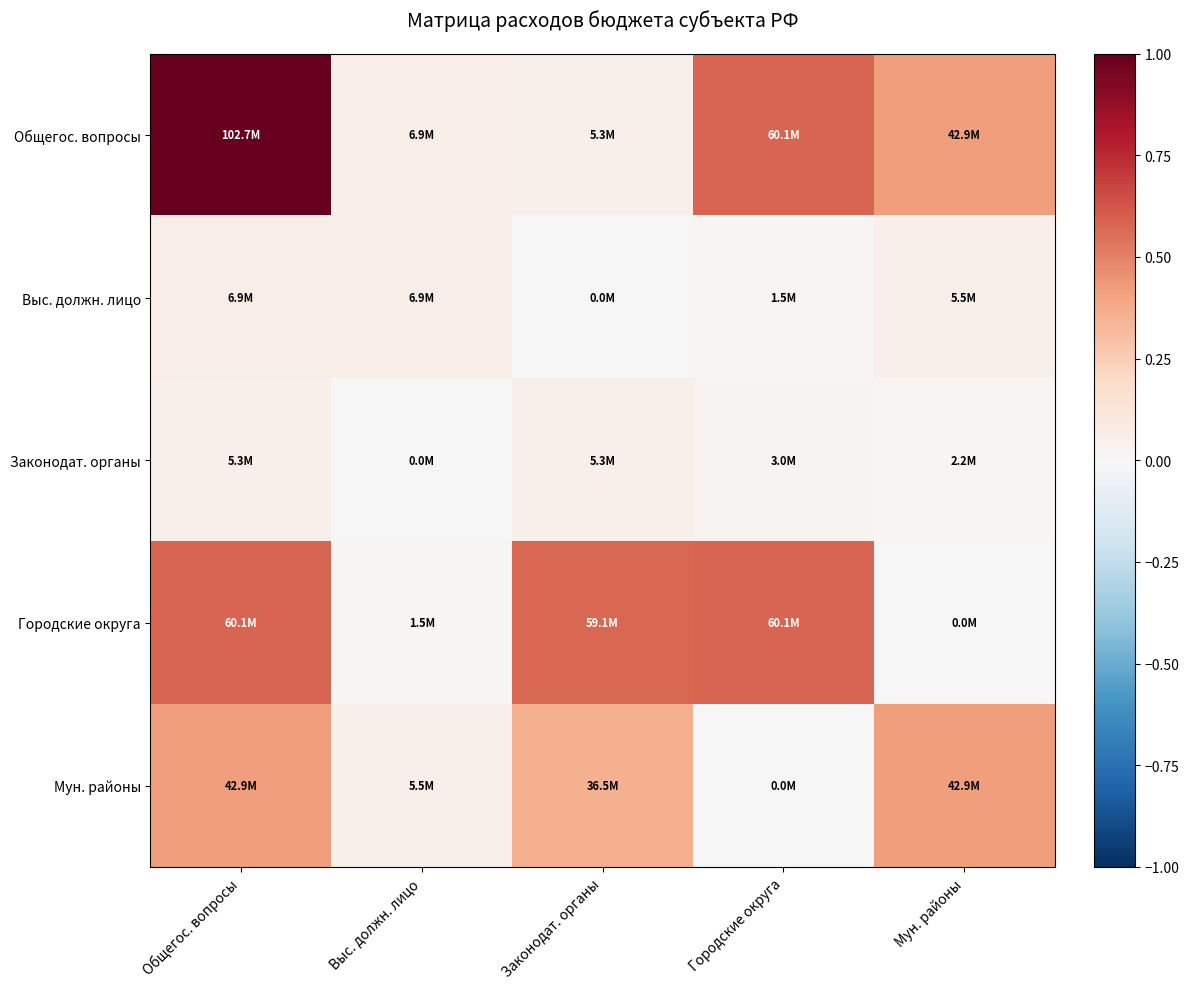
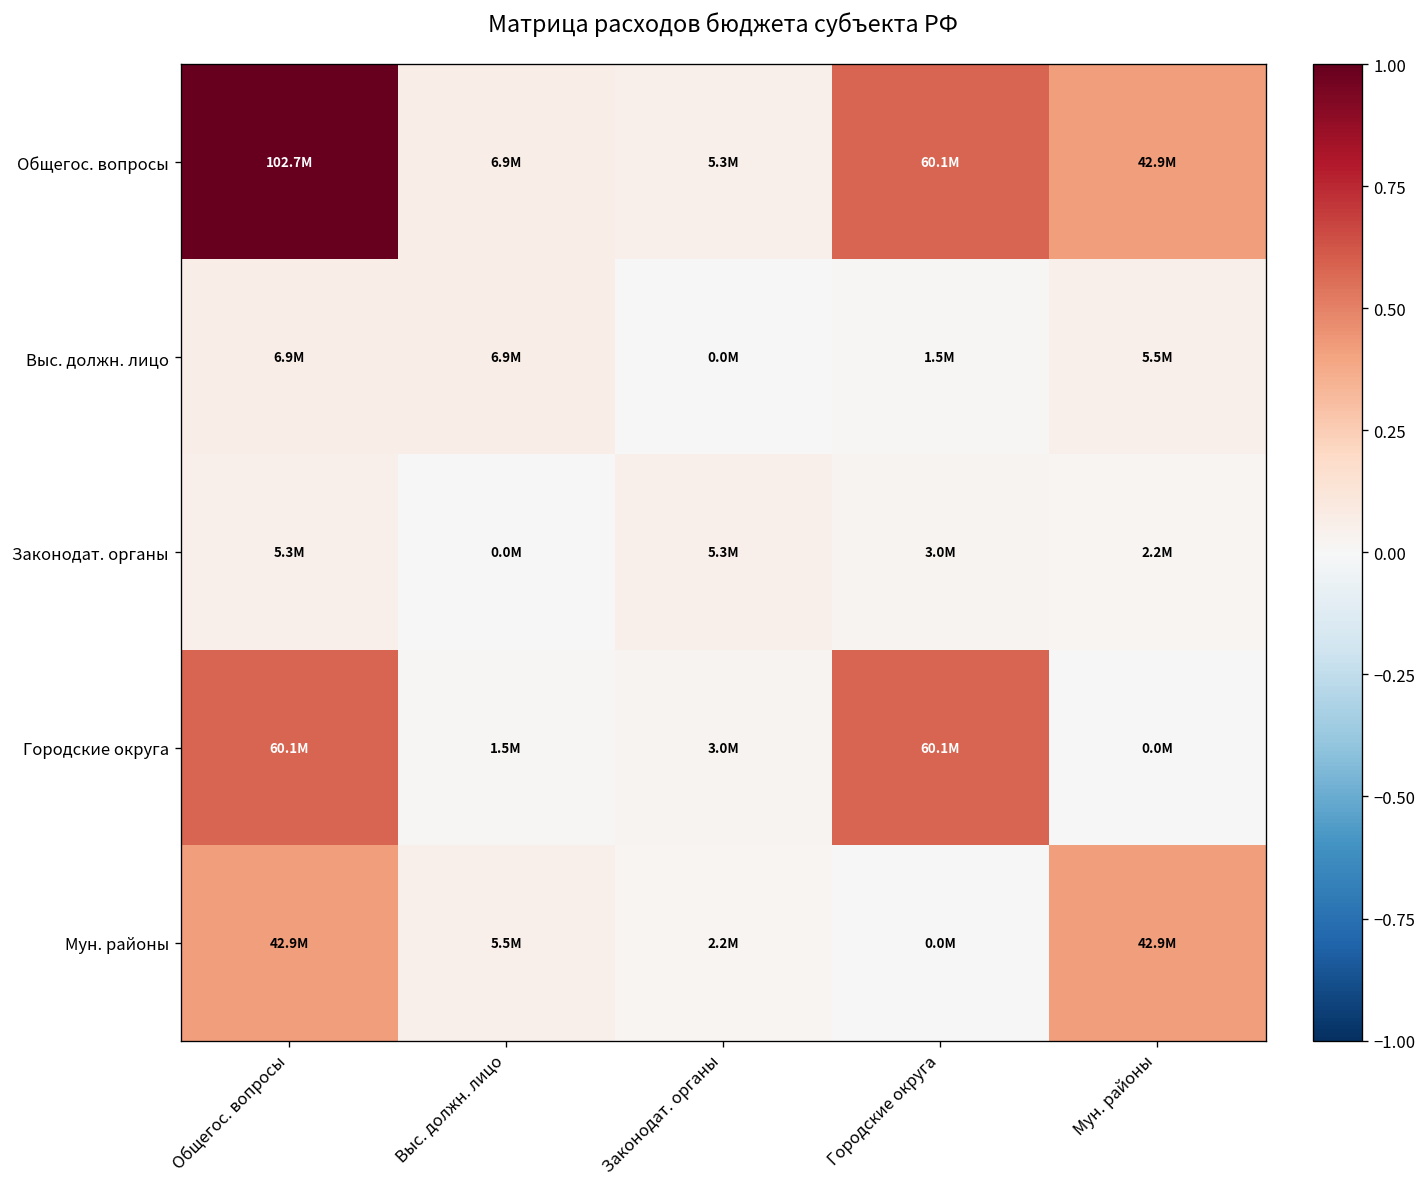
Городские округа, Законодат. органы: 59.1M -> 3.0M
Мун. районы, Законодат. органы: 36.5M -> 2.2M
